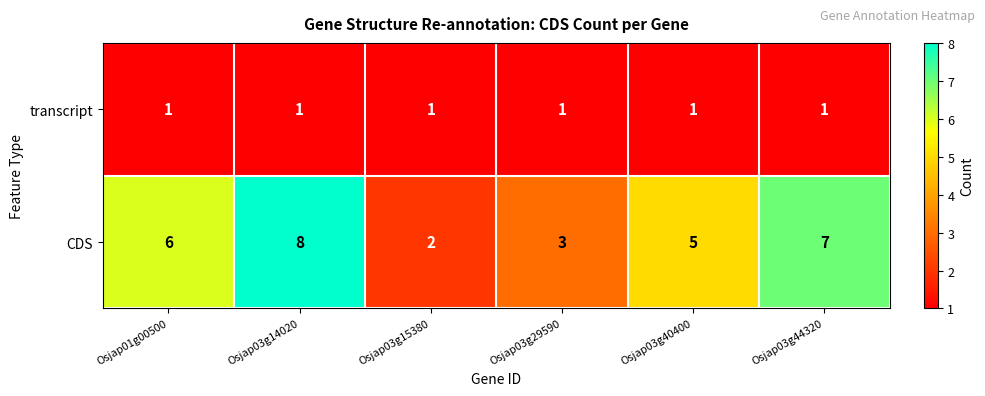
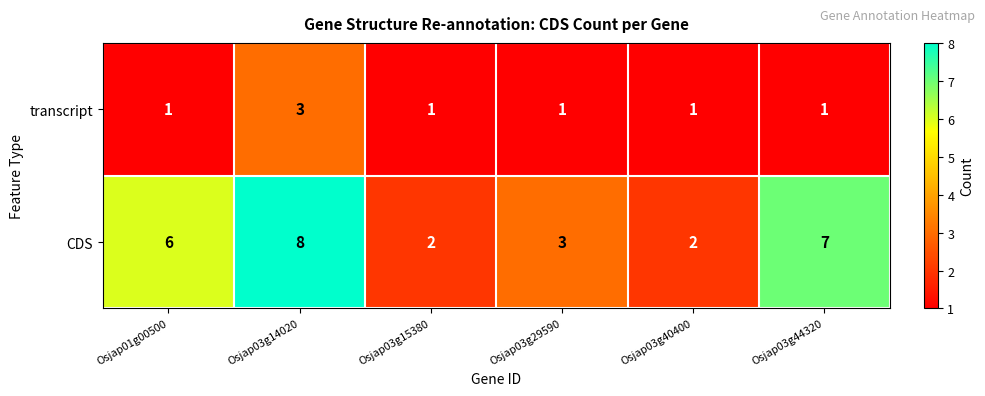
transcript, Osjap03g14020: 1 -> 3
CDS, Osjap03g40400: 5 -> 2
